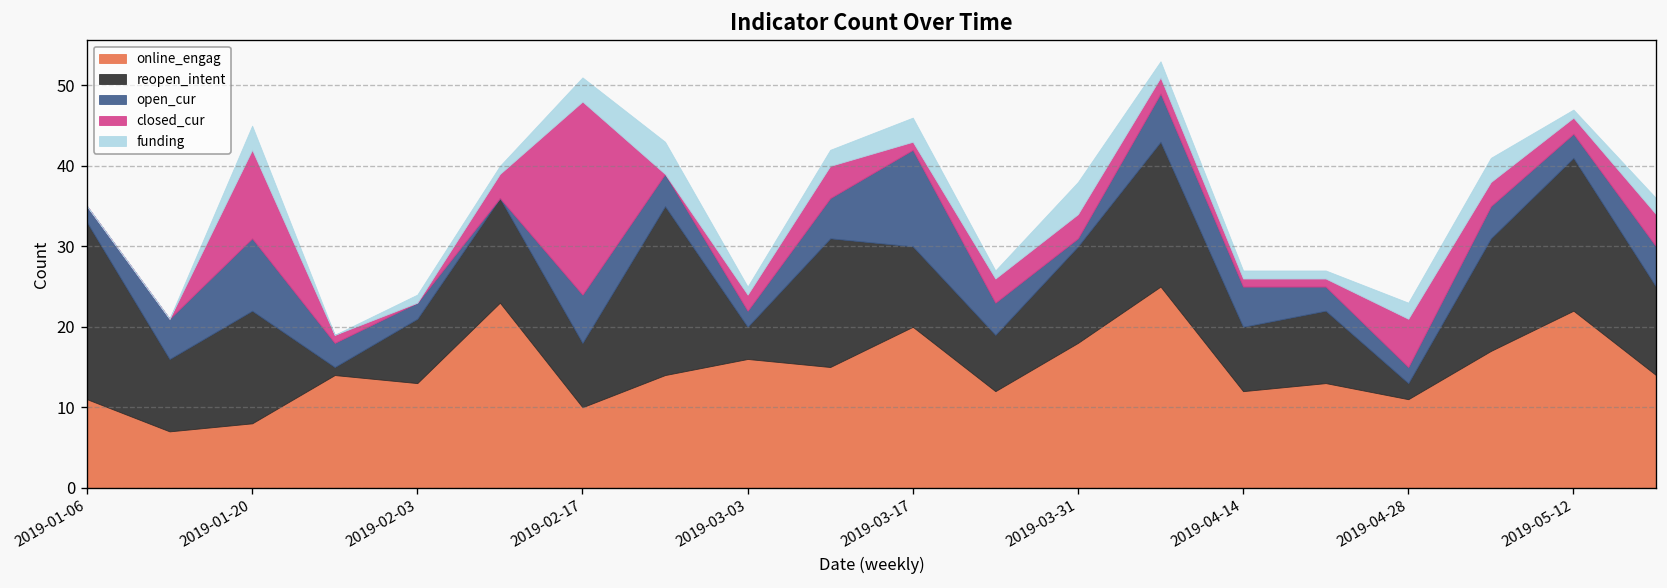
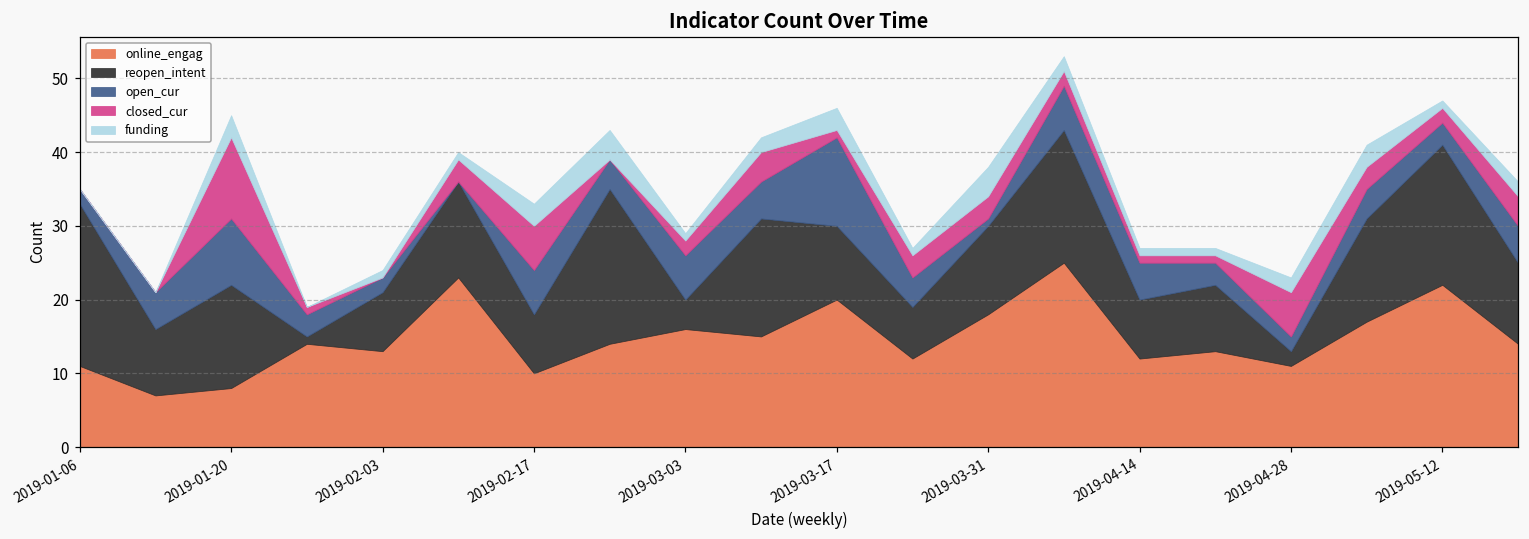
closed_cur, 2019-02-17: 24 -> 6
open_cur, 2019-03-03: 2 -> 6
